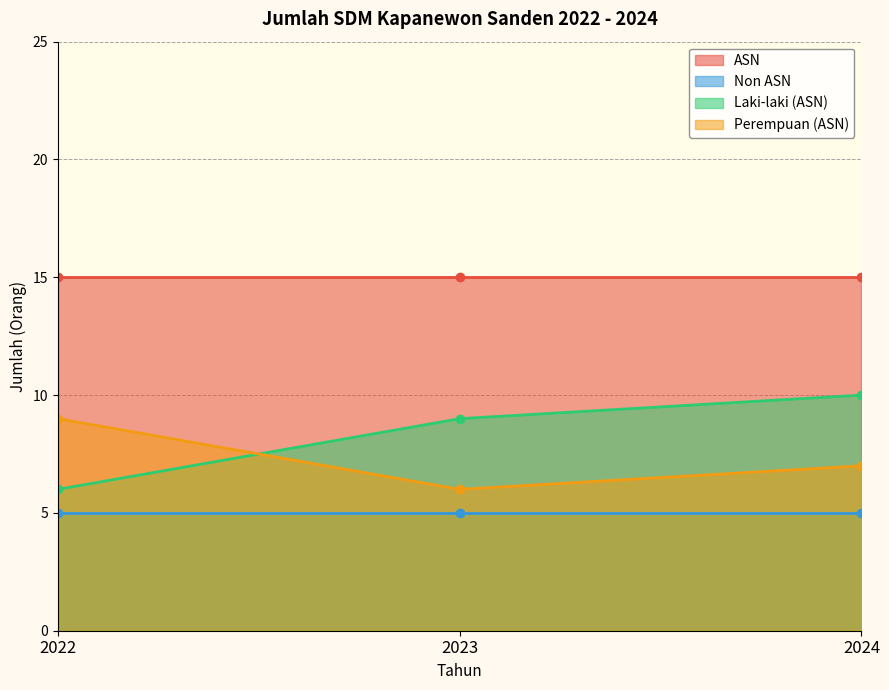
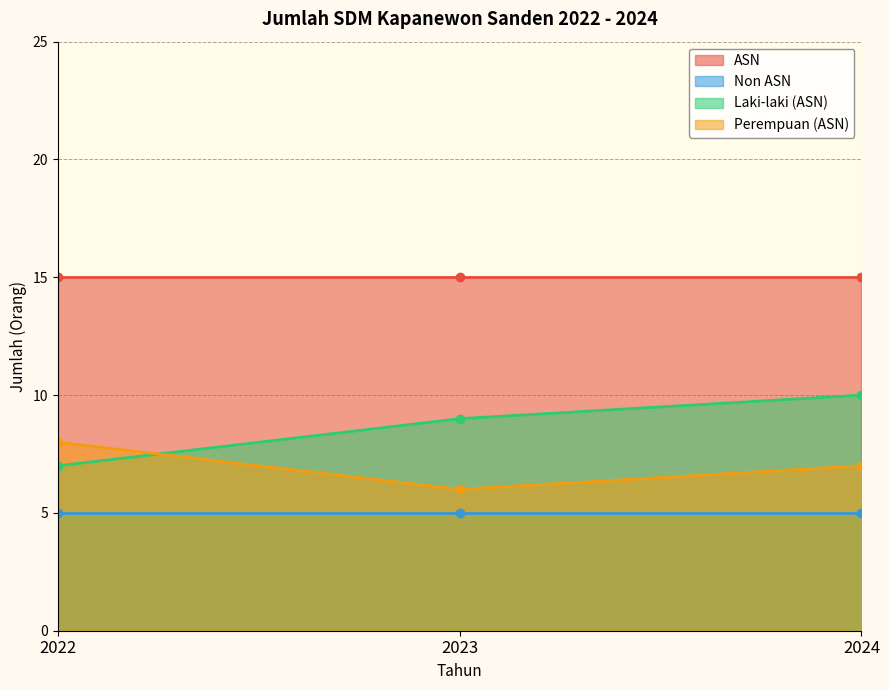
Laki-laki (ASN), 2022: 6 -> 7
Perempuan (ASN), 2022: 9 -> 8
